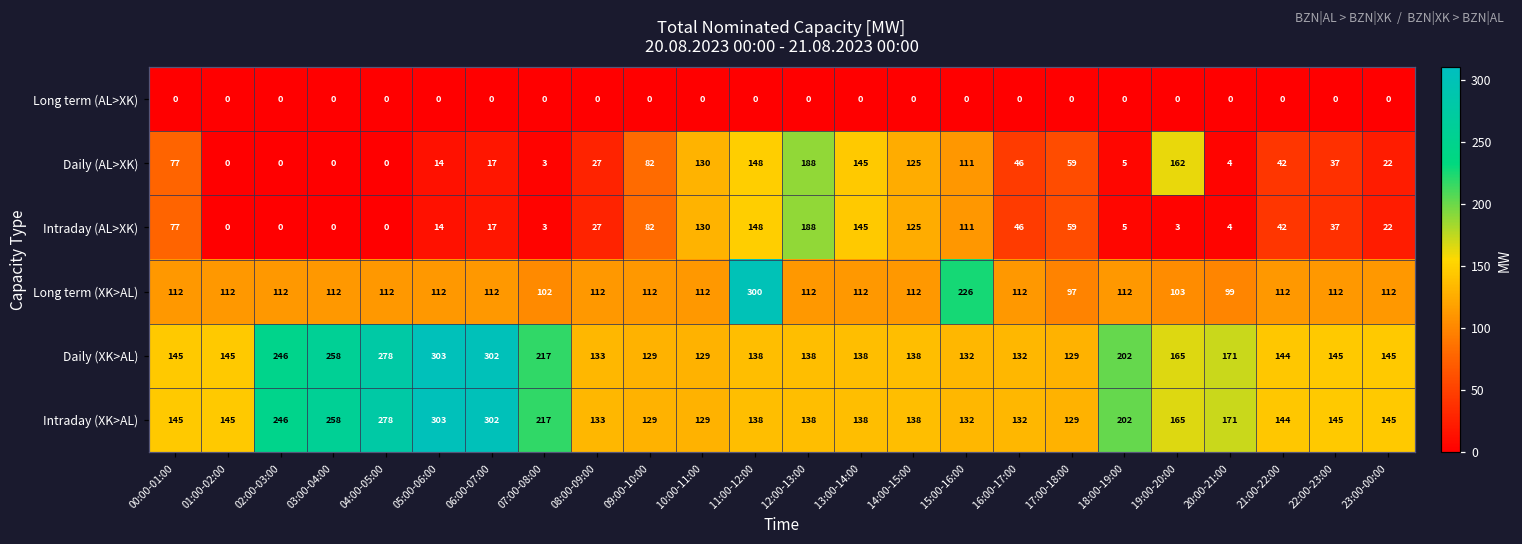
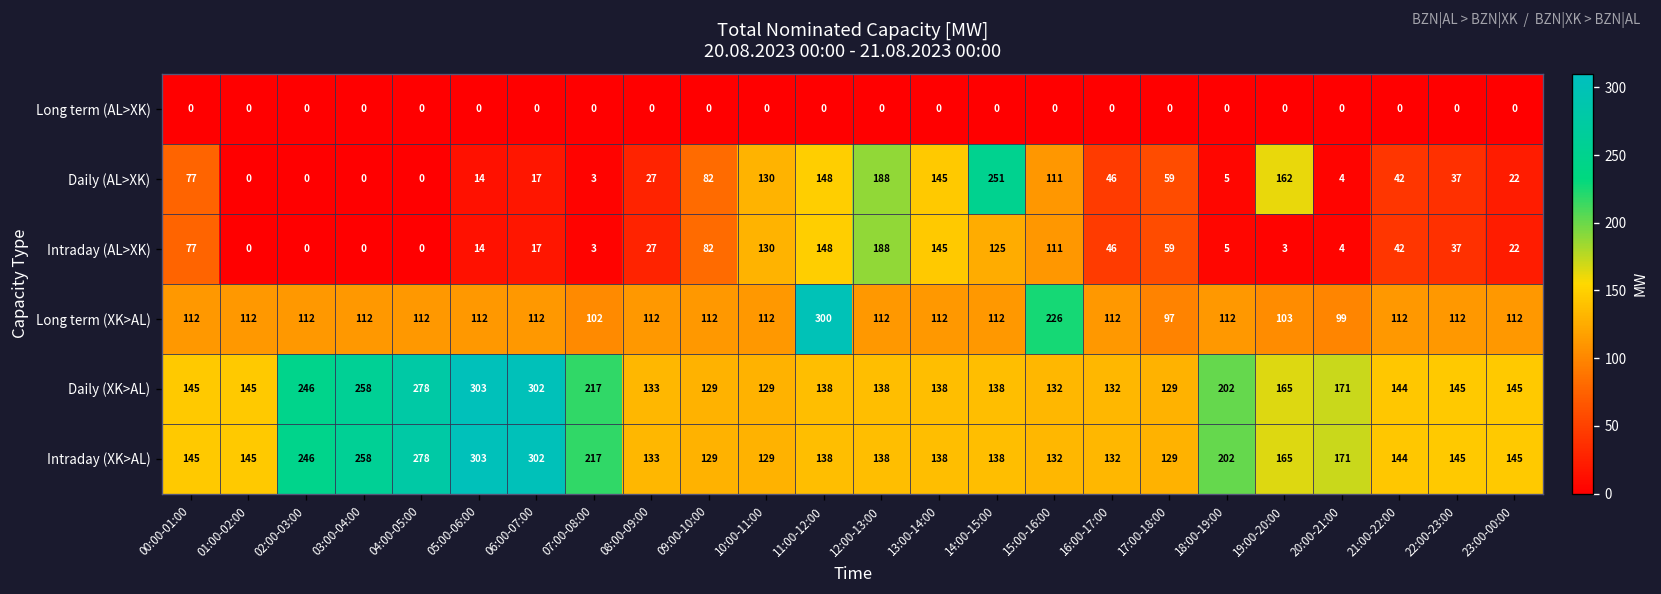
Daily (AL>XK), 14:00-15:00: 125 -> 251
